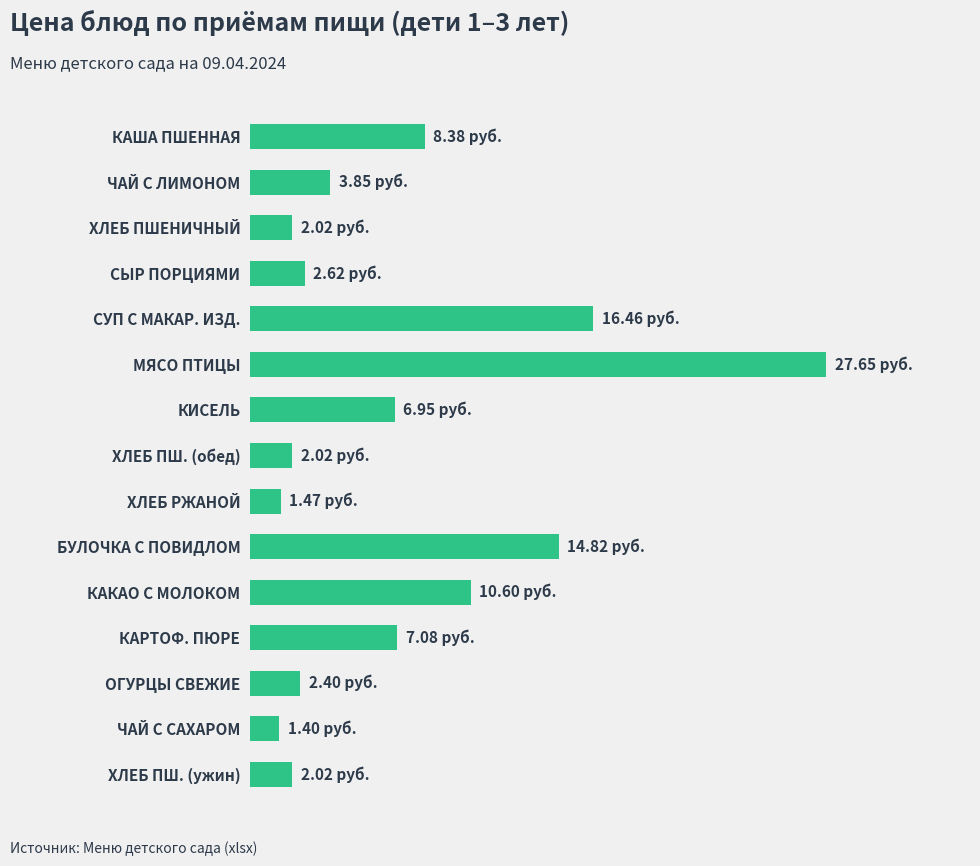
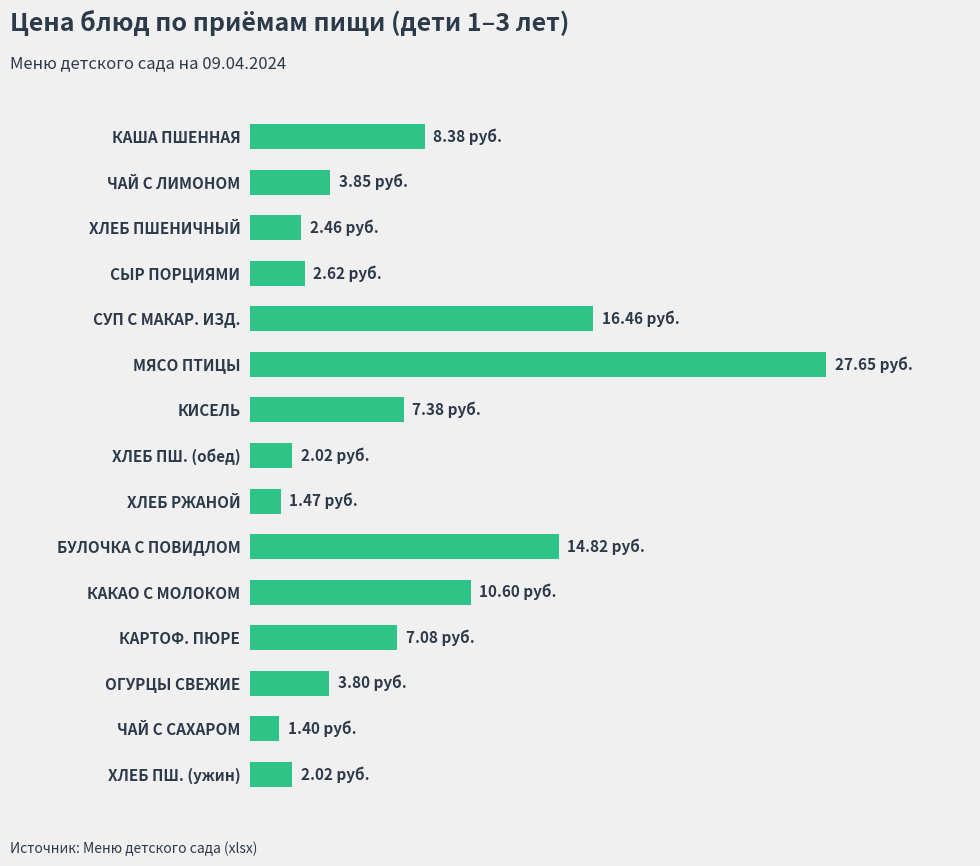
ХЛЕБ ПШЕНИЧНЫЙ: 2.02 -> 2.46
КИСЕЛЬ: 6.95 -> 7.38
ОГУРЦЫ СВЕЖИЕ: 2.40 -> 3.80
